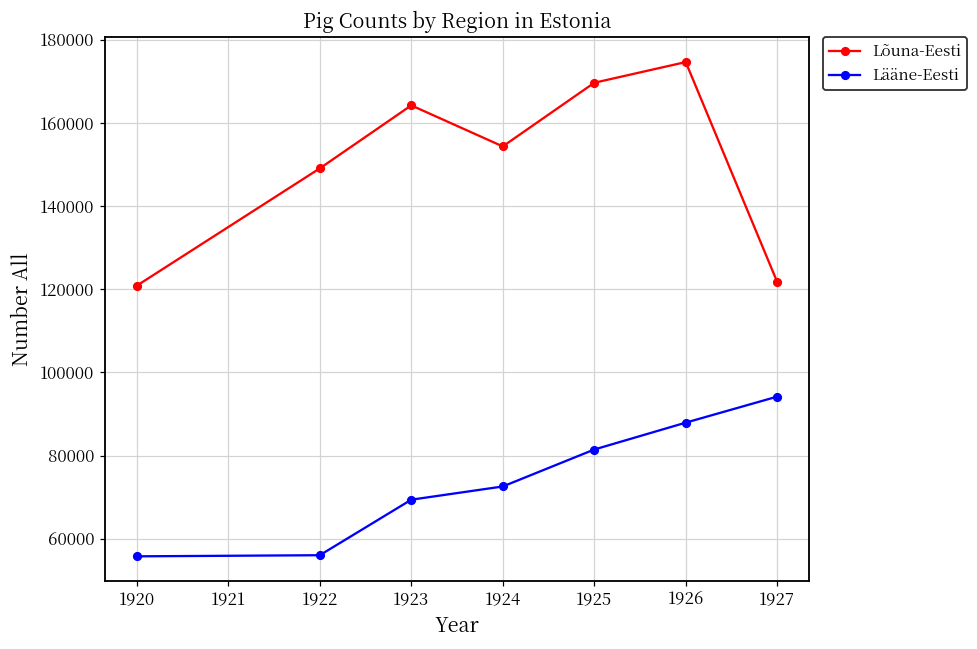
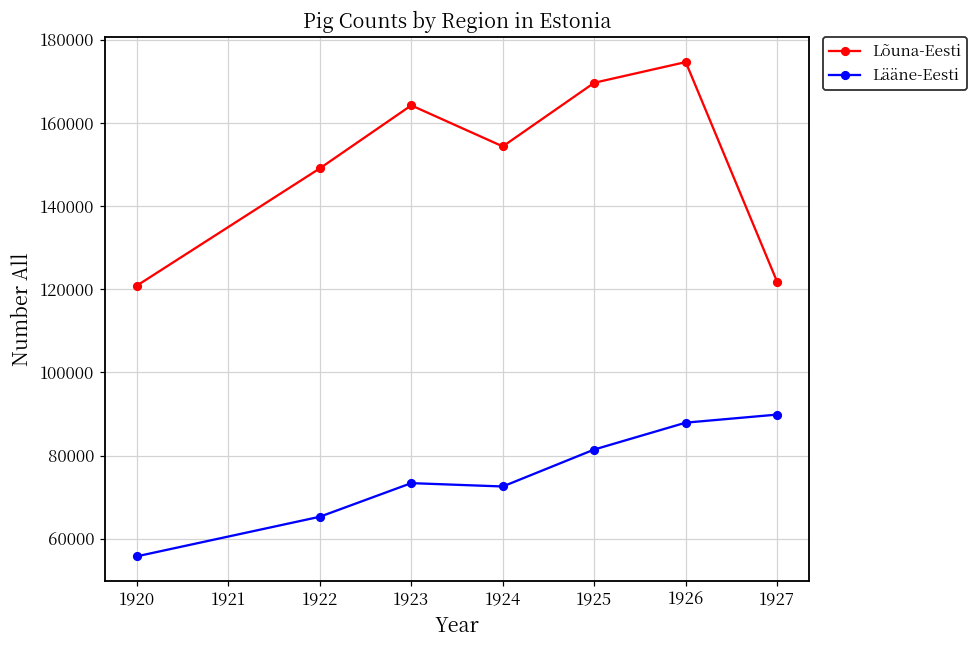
Lääne-Eesti, 1922: 56000 -> 65000
Lääne-Eesti, 1923: 69000 -> 73000
Lääne-Eesti, 1927: 94000 -> 90000
